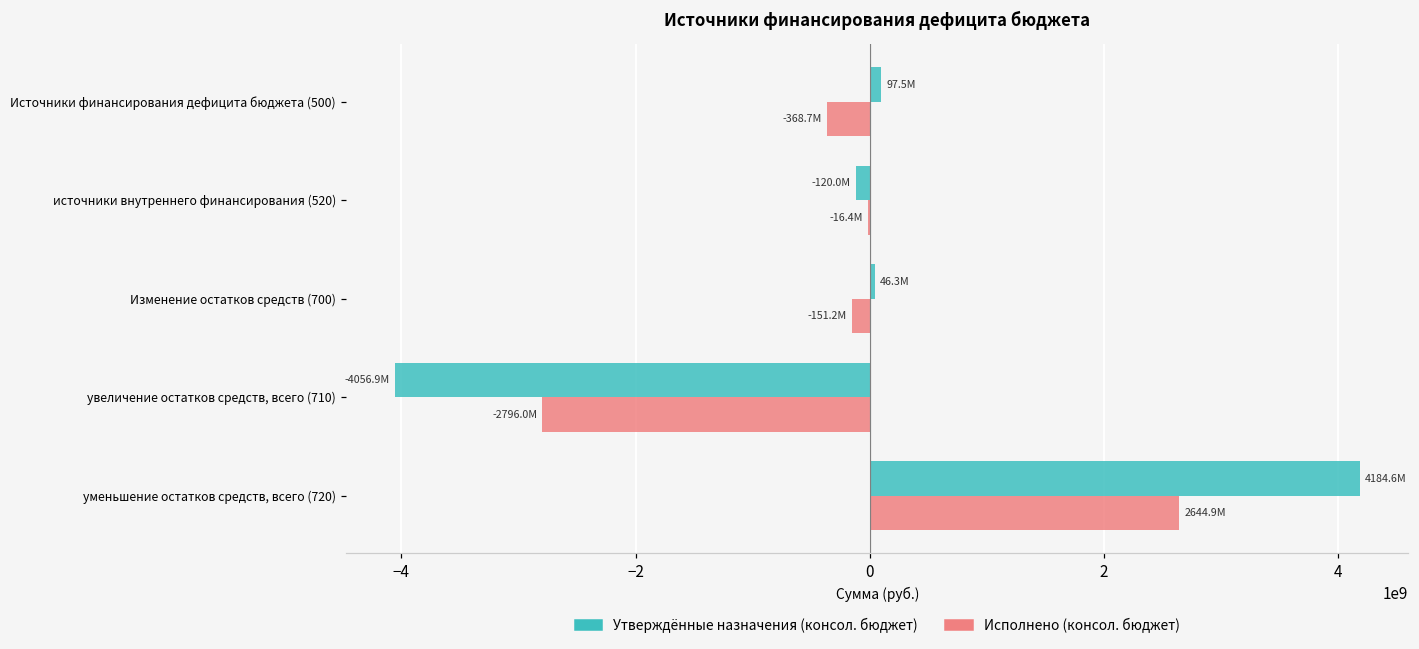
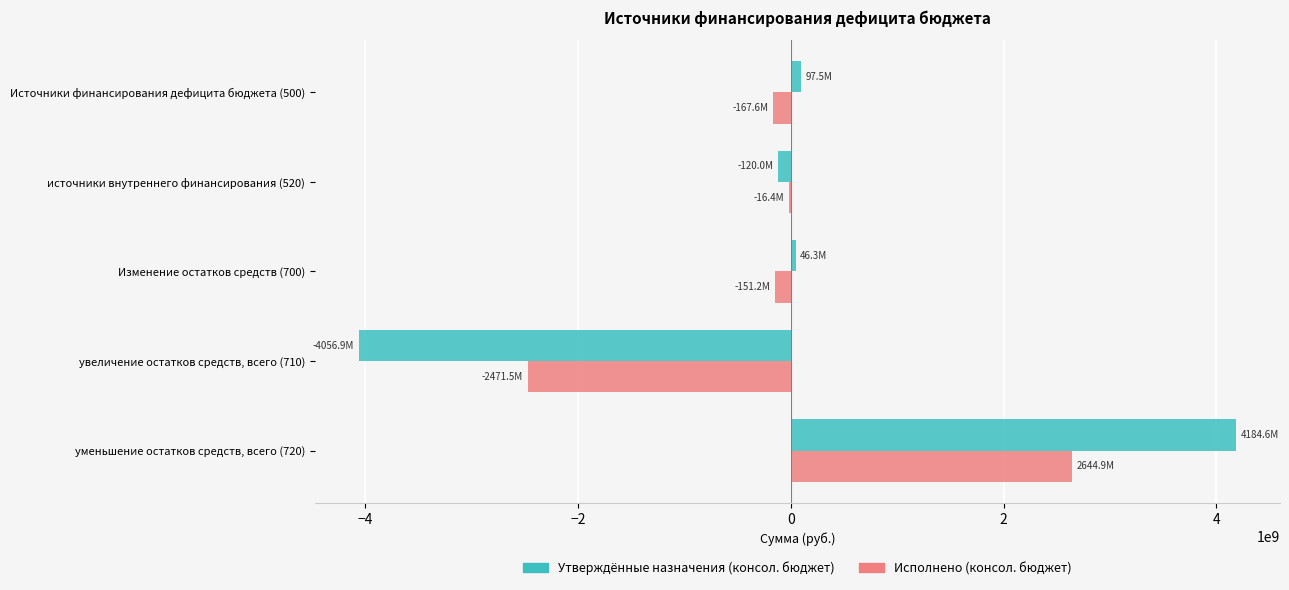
Исполнено (консол. бюджет), Источники финансирования дефицита бюджета (500): -368.7M -> -167.6M
Исполнено (консол. бюджет), увеличение остатков средств, всего (710): -2796.0M -> -2471.5M
